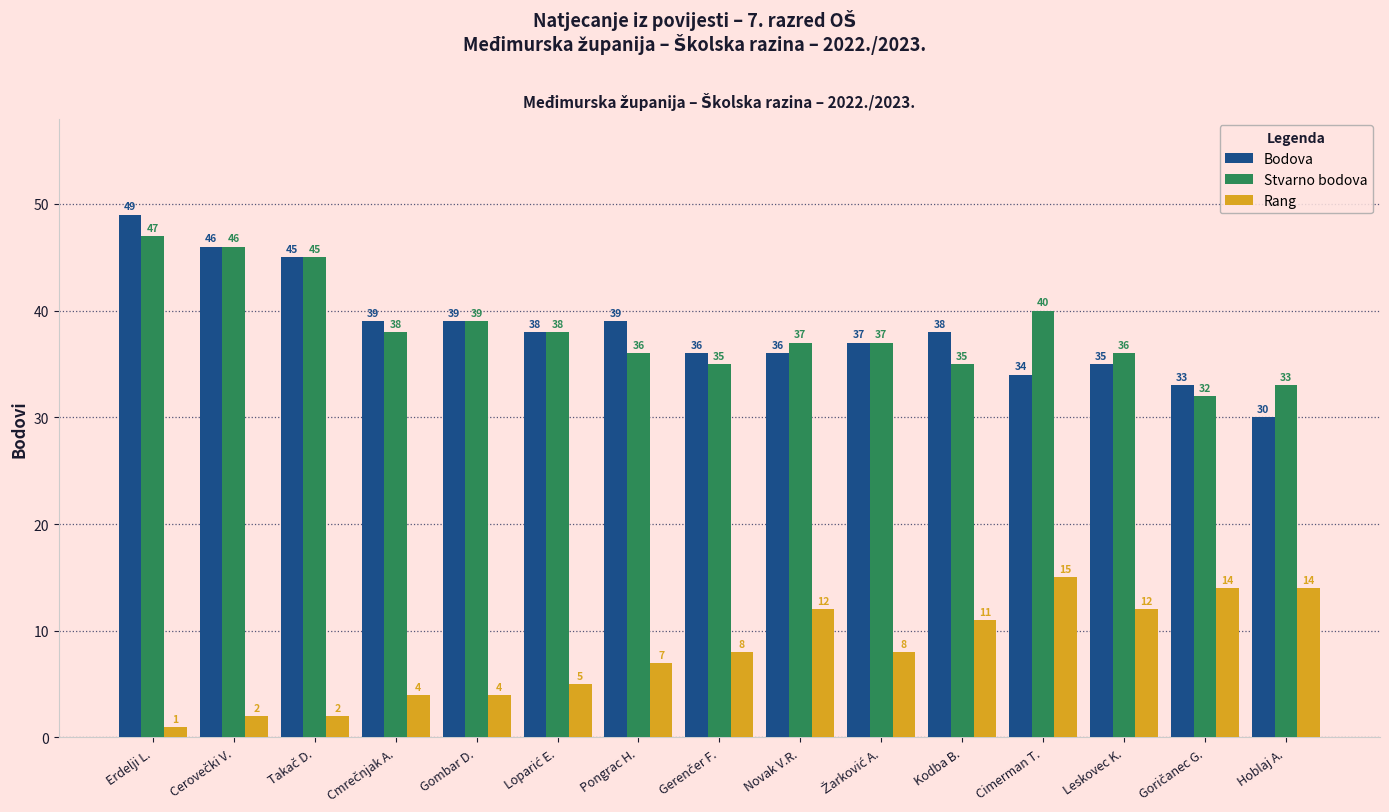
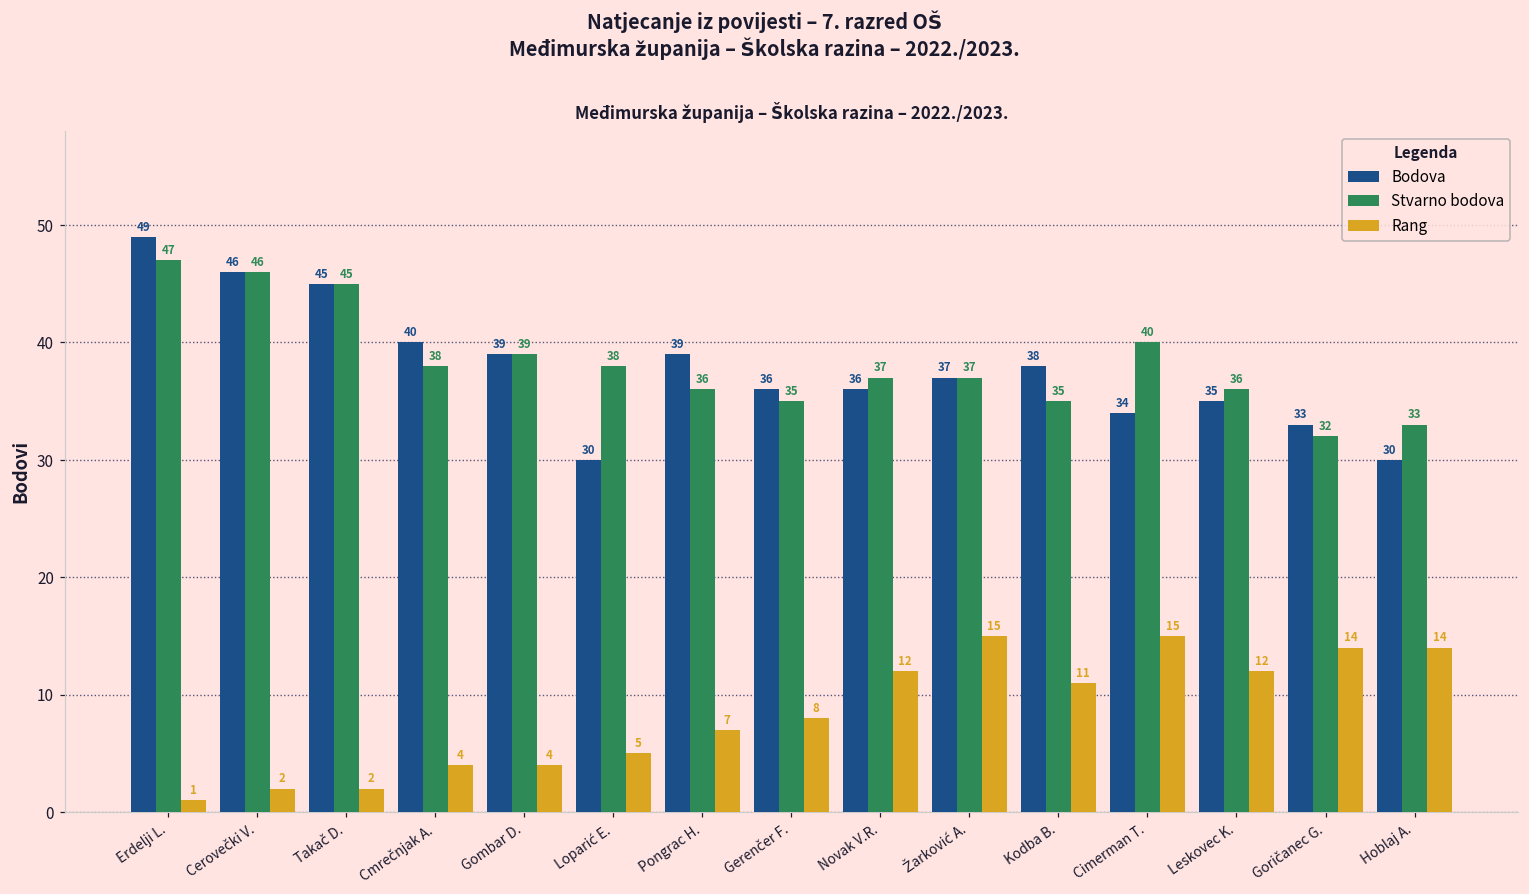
Bodova, Cmrečnjak A.: 39 -> 40
Bodova, Loparić E.: 38 -> 30
Rang, Žarković A.: 8 -> 15
